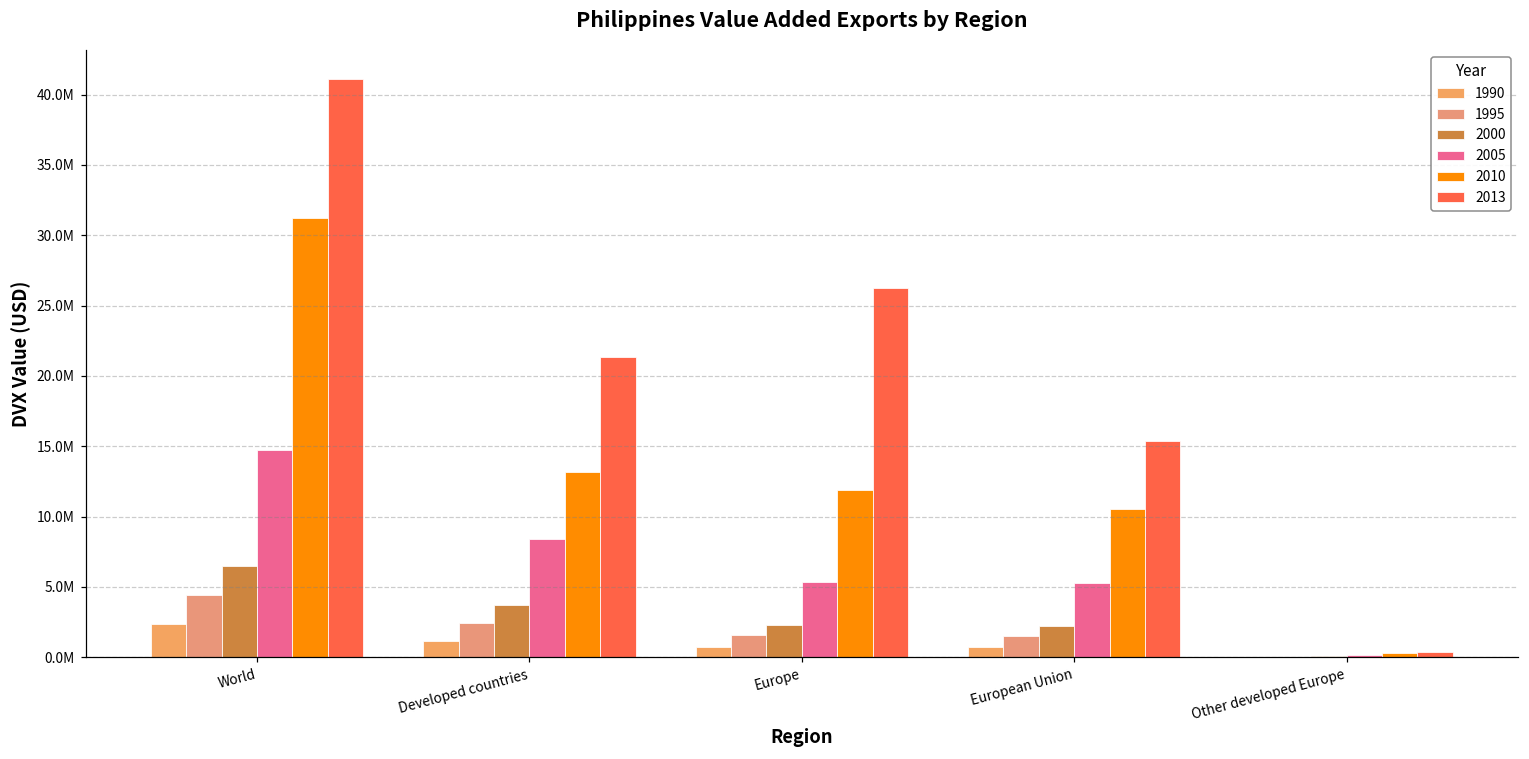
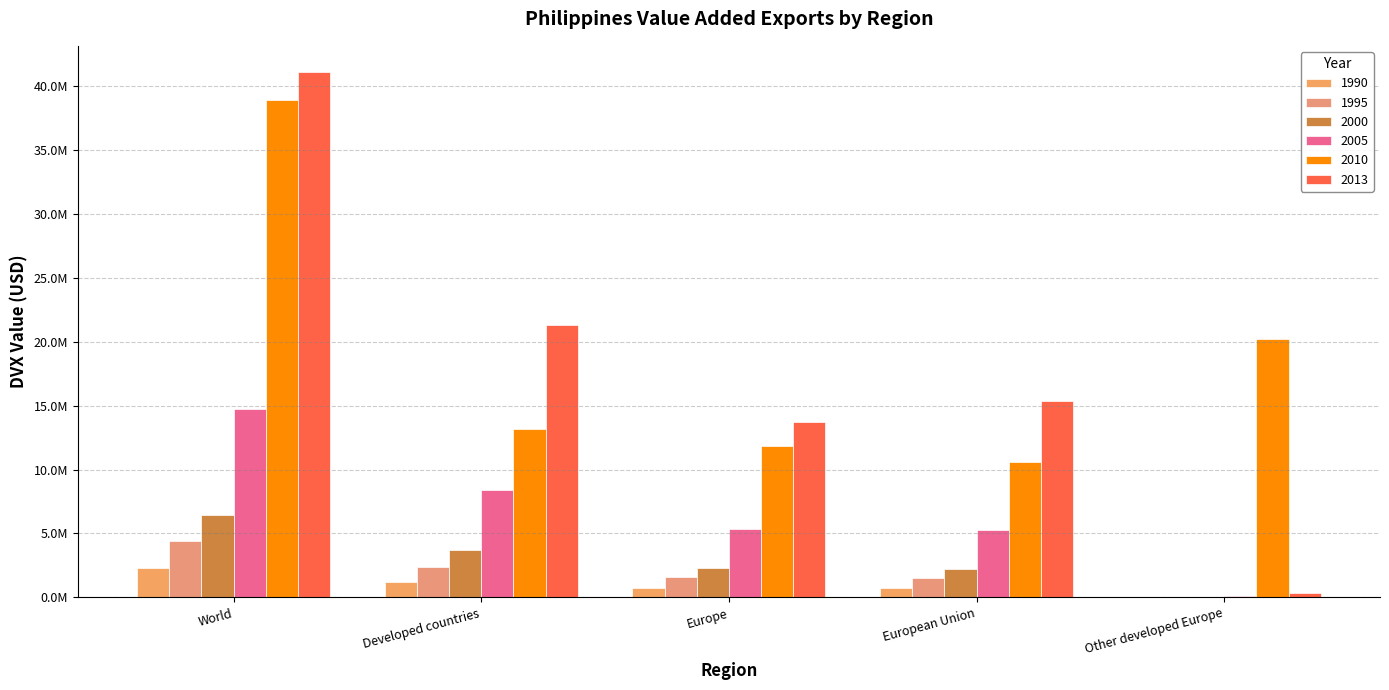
2010, World: 31200000 -> 38900000
2013, Europe: 26300000 -> 13700000
2010, Other developed Europe: 300000 -> 20200000
